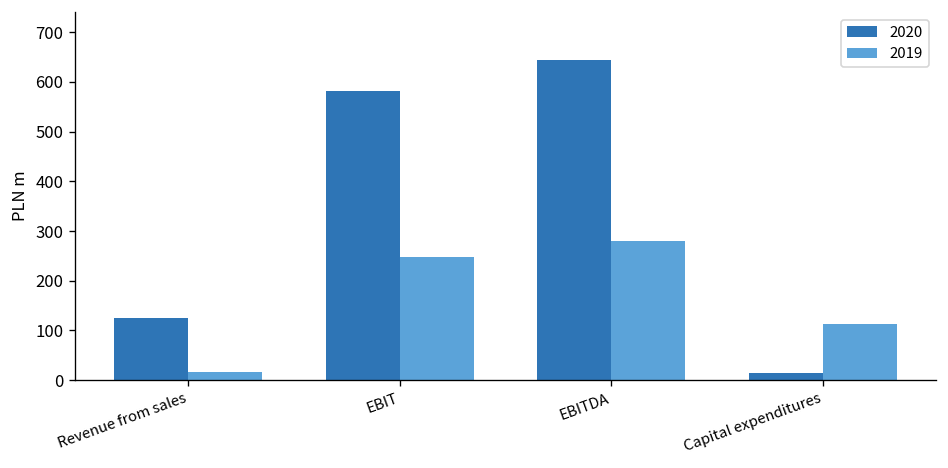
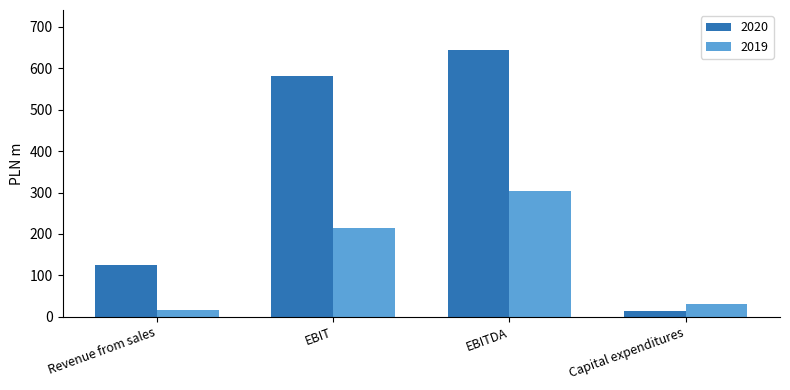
2019, EBIT: 250 -> 210
2019, EBITDA: 280 -> 300
2019, Capital expenditures: 110 -> 30
